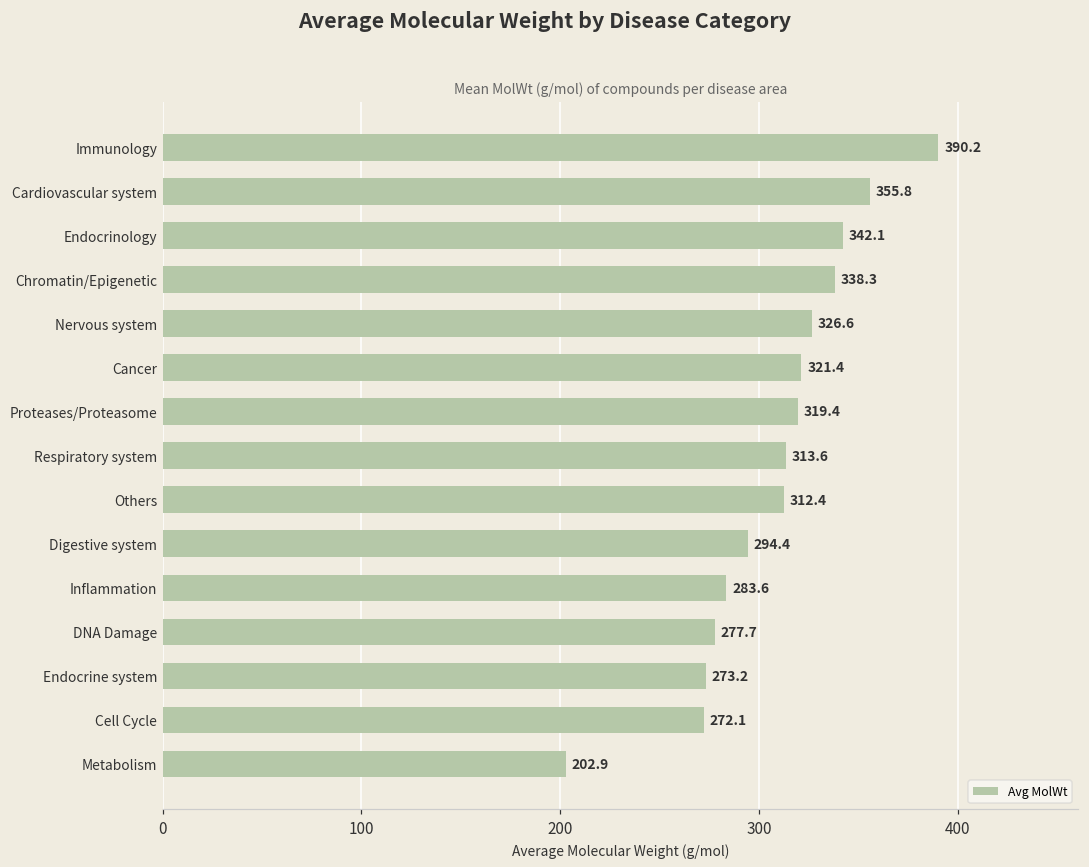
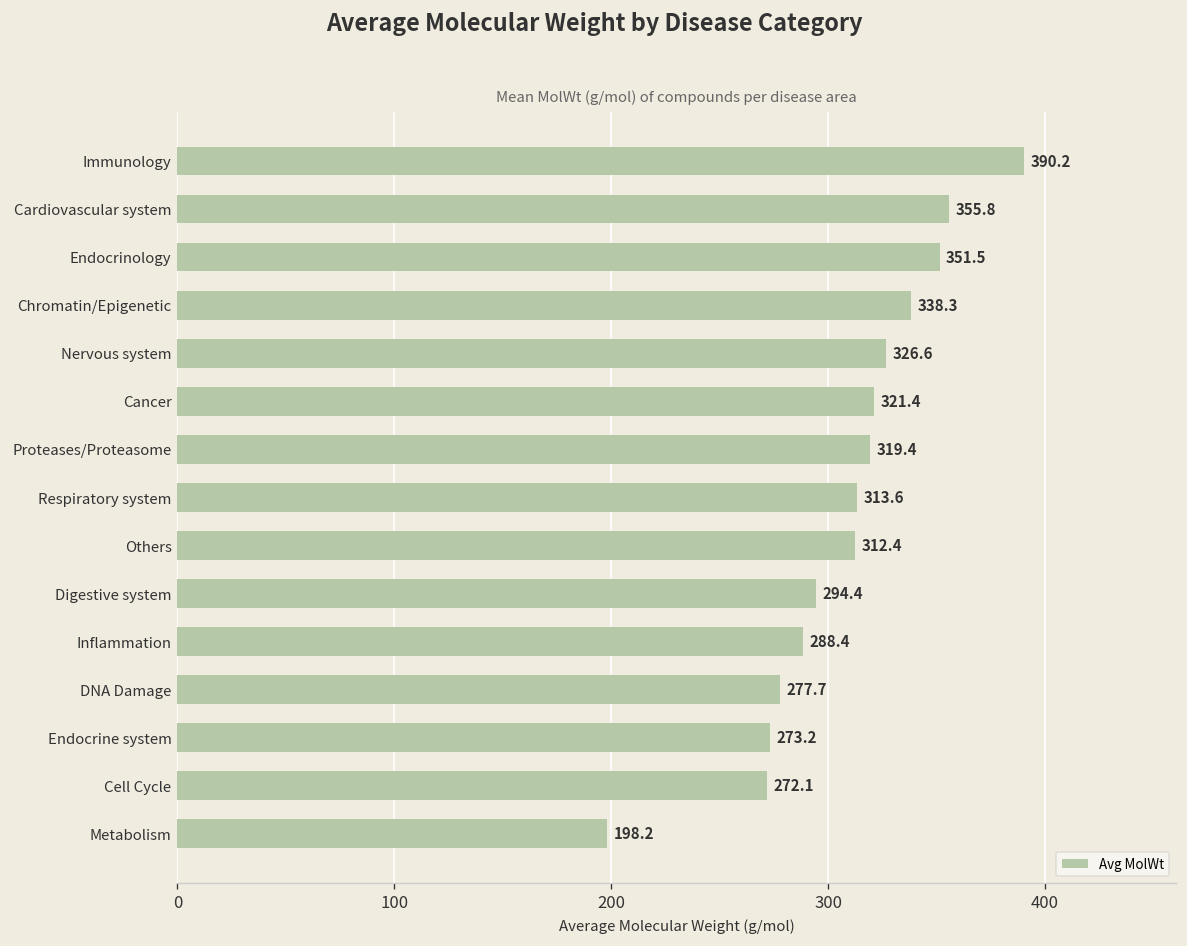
Endocrinology: 342.1 -> 351.5
Inflammation: 283.6 -> 288.4
Metabolism: 202.9 -> 198.2
